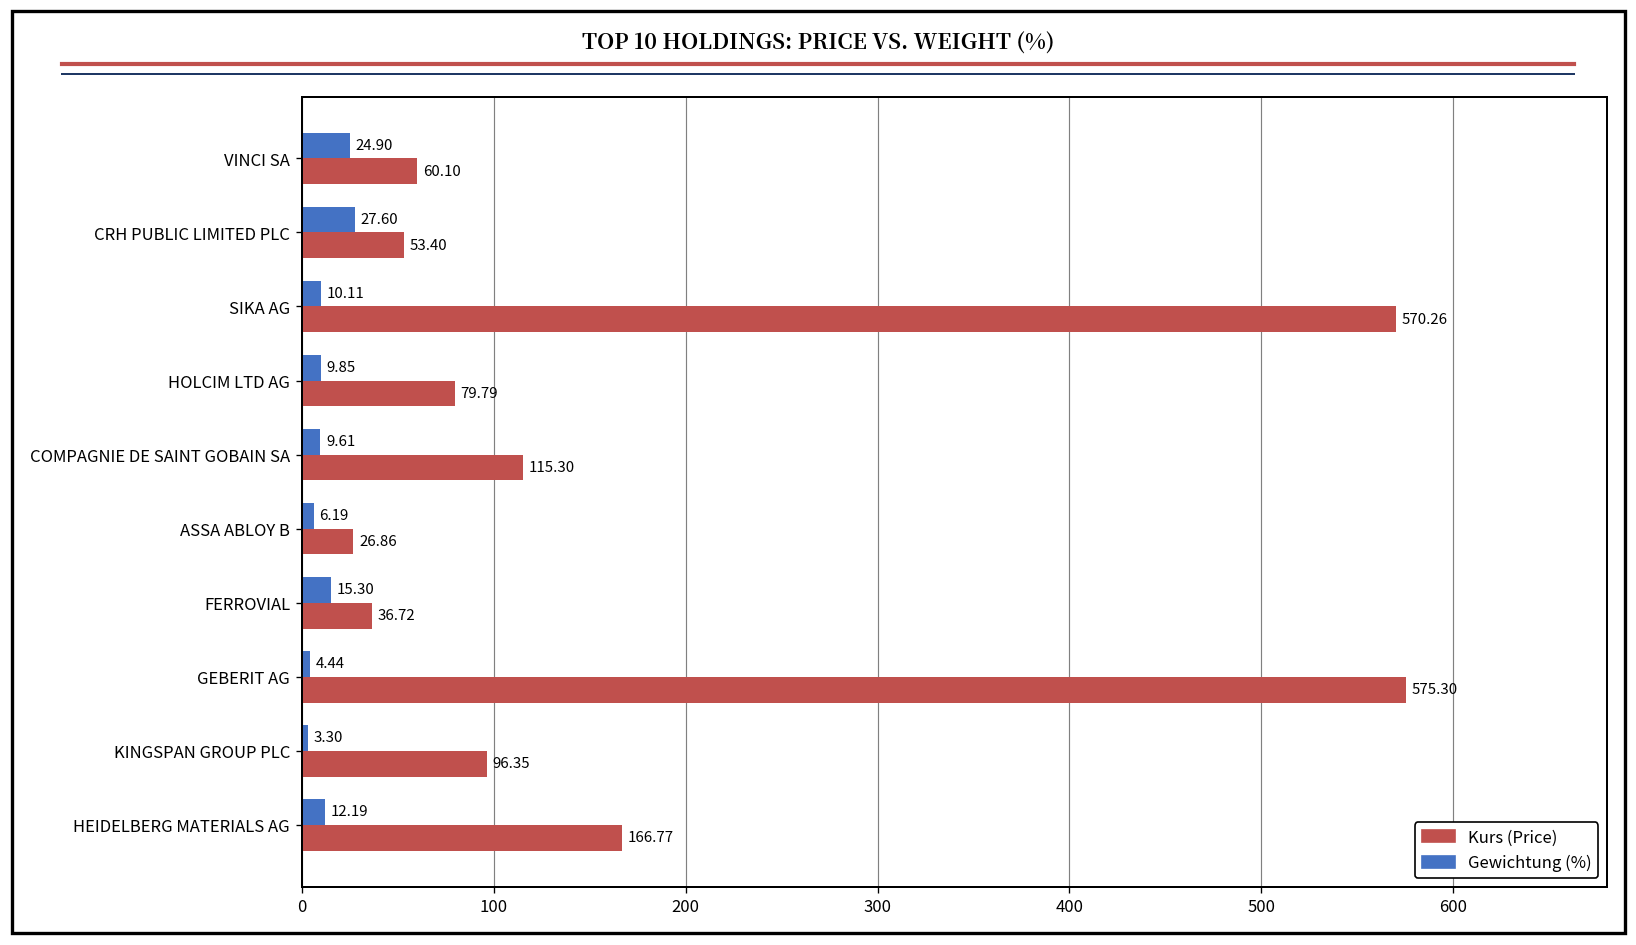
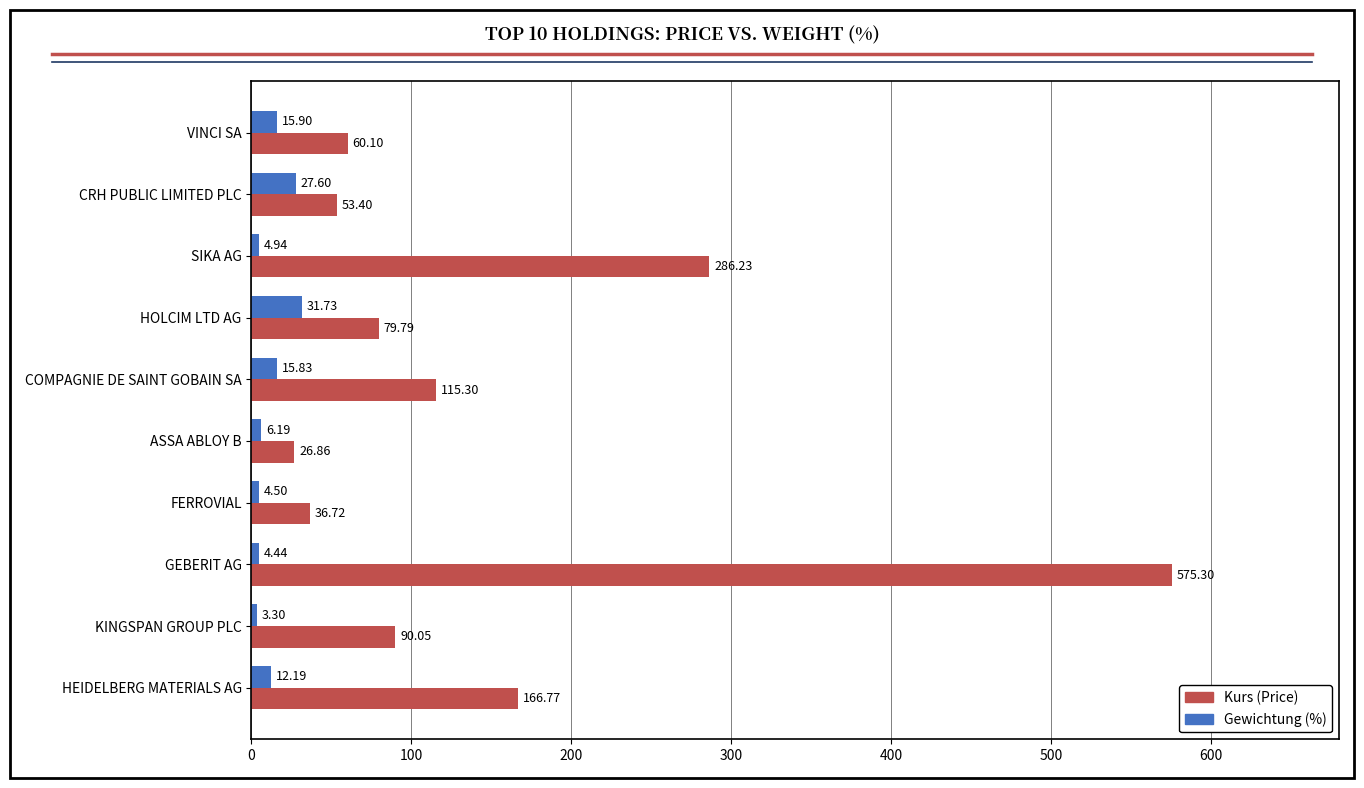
Gewichtung (%), VINCI SA: 24.90 -> 15.90
Gewichtung (%), SIKA AG: 10.11 -> 4.94
Kurs (Price), SIKA AG: 570.26 -> 286.23
Gewichtung (%), HOLCIM LTD AG: 9.85 -> 31.73
Gewichtung (%), COMPAGNIE DE SAINT GOBAIN SA: 9.61 -> 15.83
Gewichtung (%), FERROVIAL: 15.30 -> 4.50
Kurs (Price), KINGSPAN GROUP PLC: 96.35 -> 90.05
